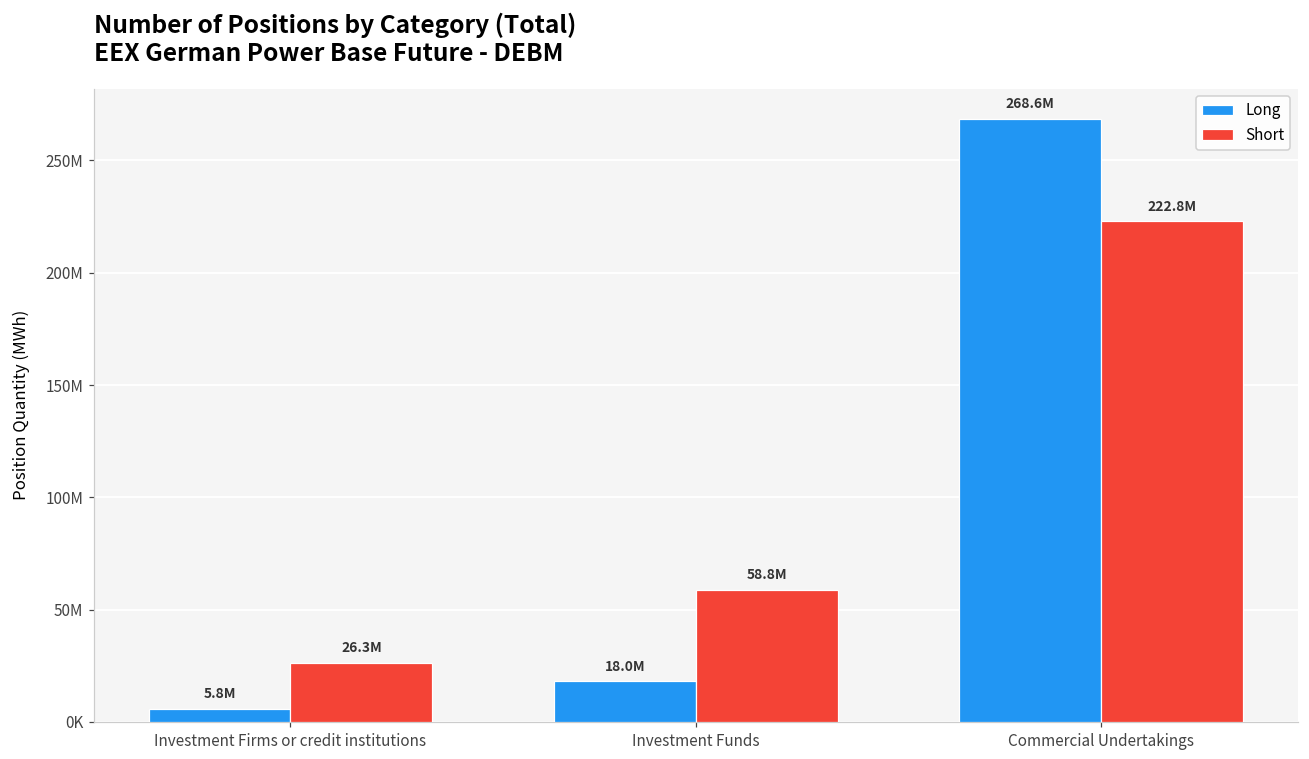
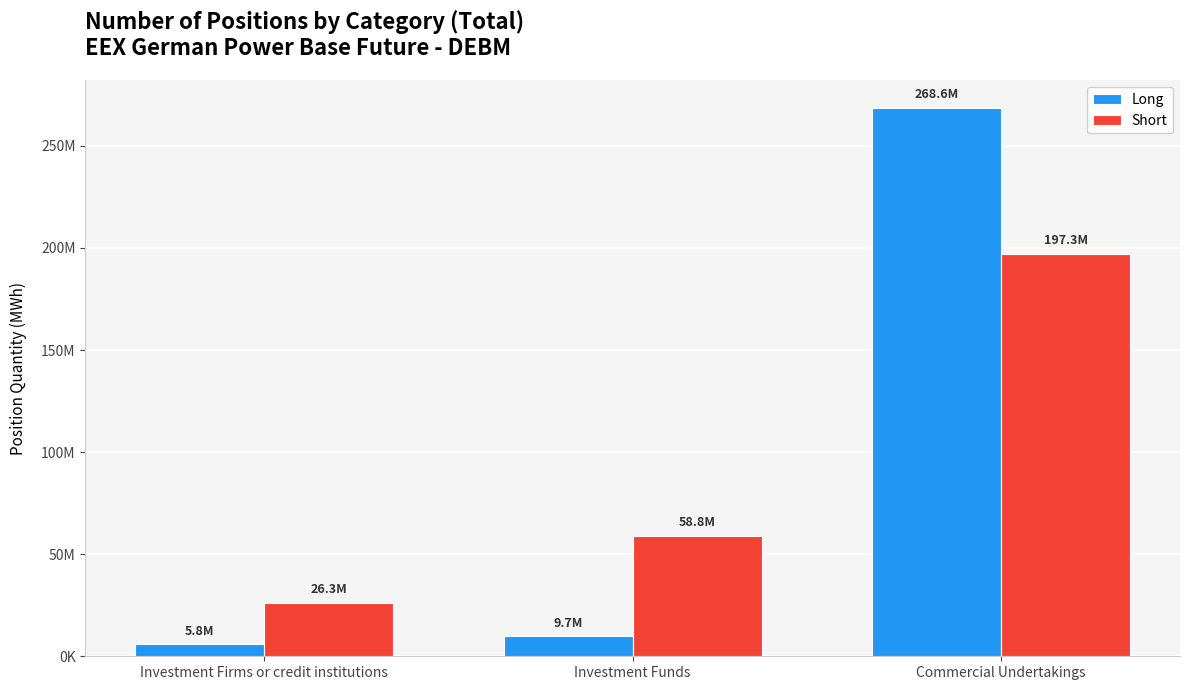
Long, Investment Funds: 18.0M -> 9.7M
Short, Commercial Undertakings: 222.8M -> 197.3M
